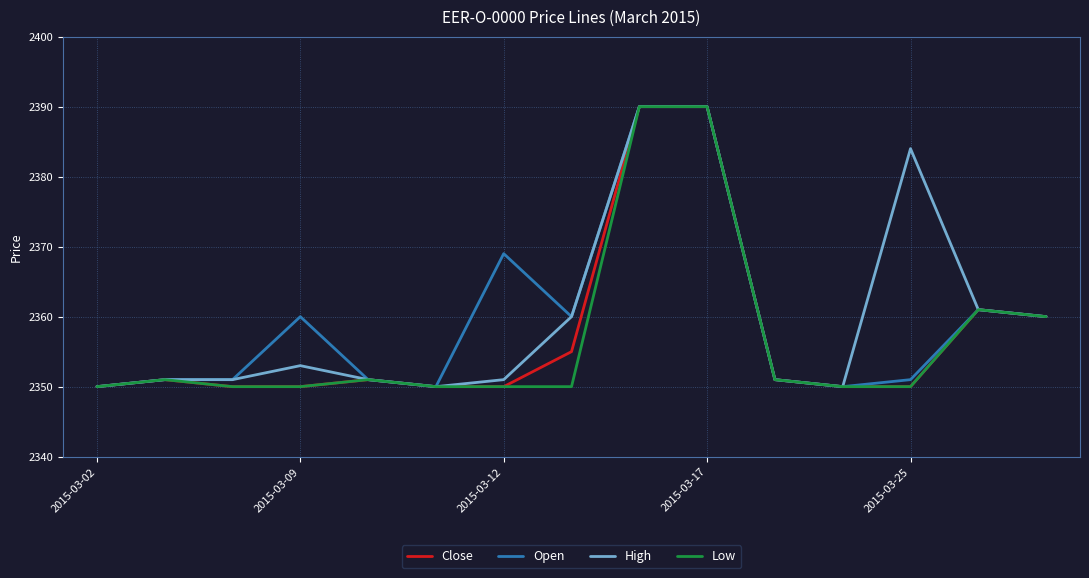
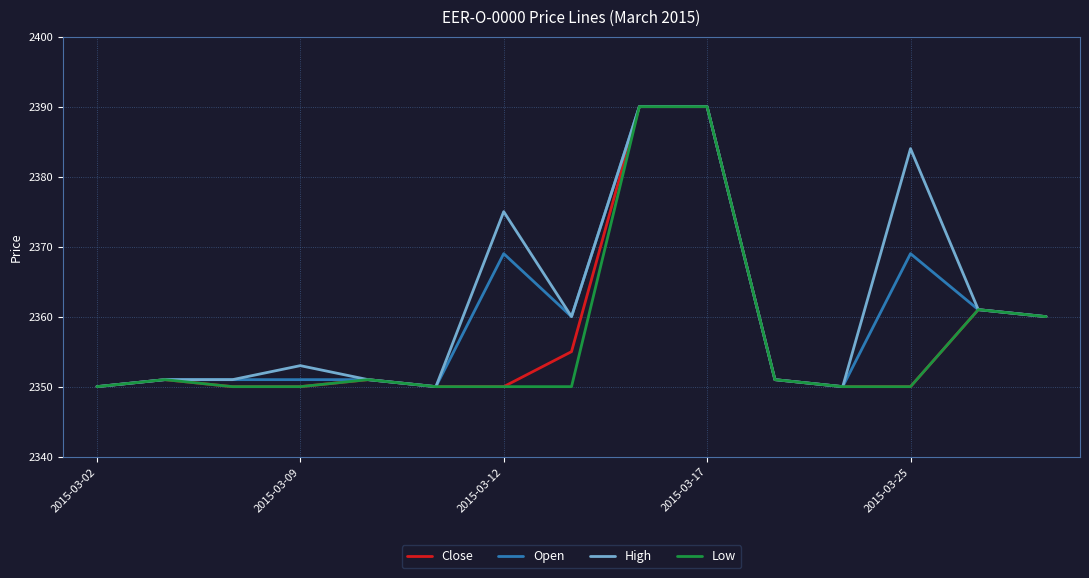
Open, 2015-03-09: 2360 -> 2351
High, 2015-03-12: 2351 -> 2375
Open, 2015-03-25: 2351 -> 2369
